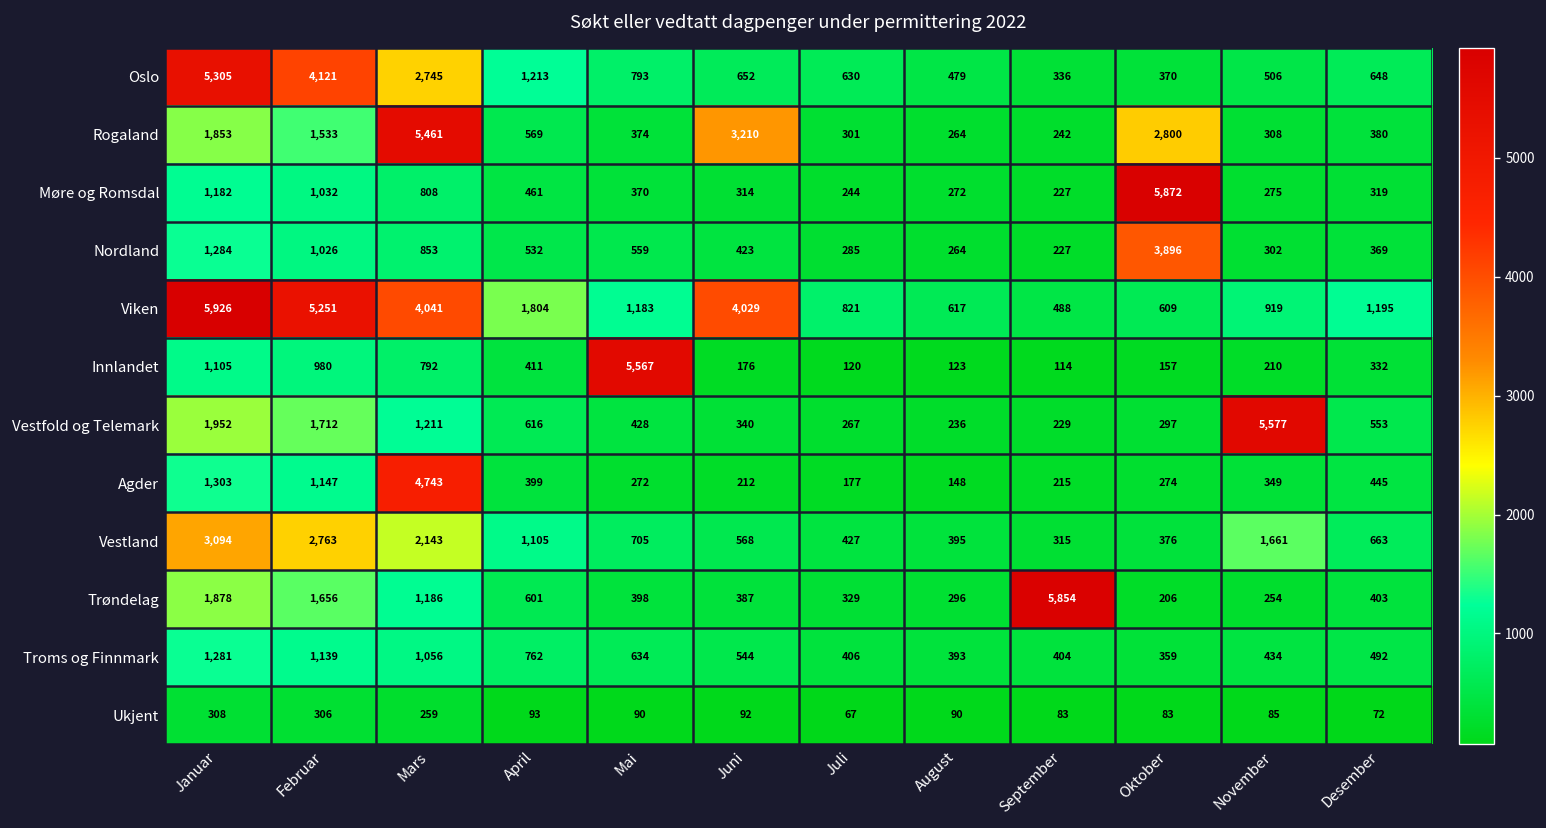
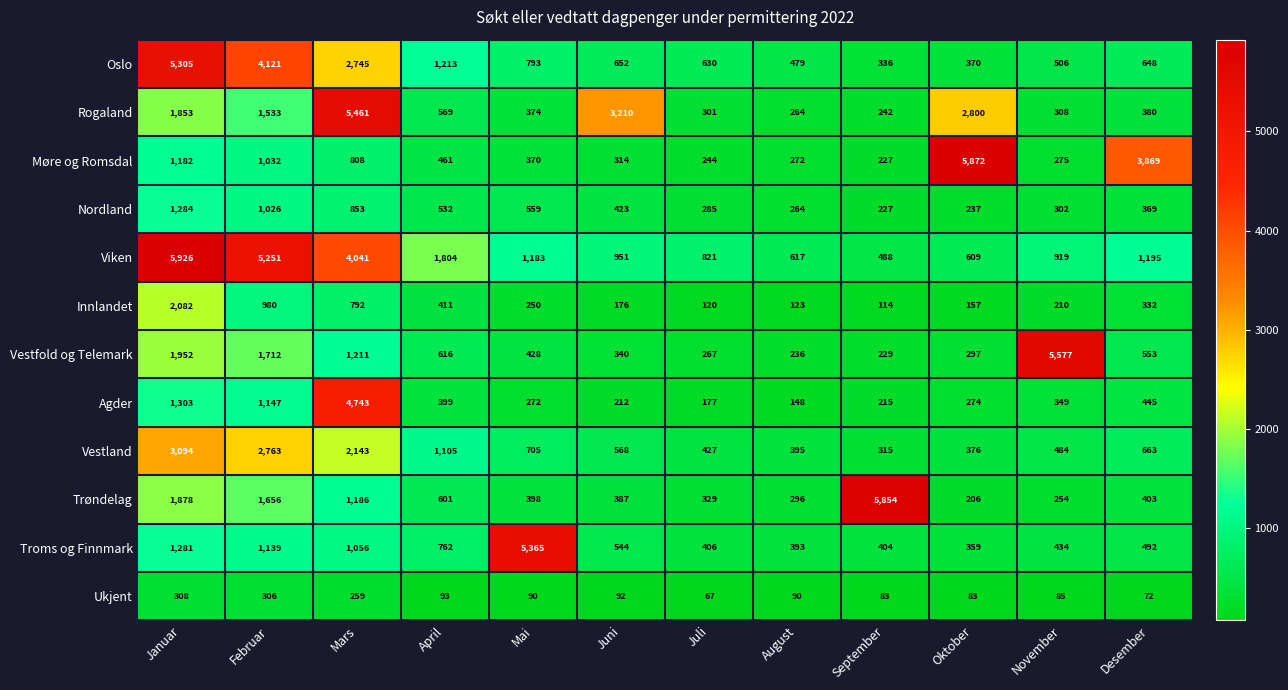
Møre og Romsdal, Desember: 319 -> 3,869
Nordland, Oktober: 3,896 -> 237
Viken, Juni: 4,029 -> 951
Innlandet, Januar: 1,105 -> 2,082
Innlandet, Mai: 5,567 -> 250
Vestland, November: 1,661 -> 484
Troms og Finnmark, Mai: 634 -> 5,365
